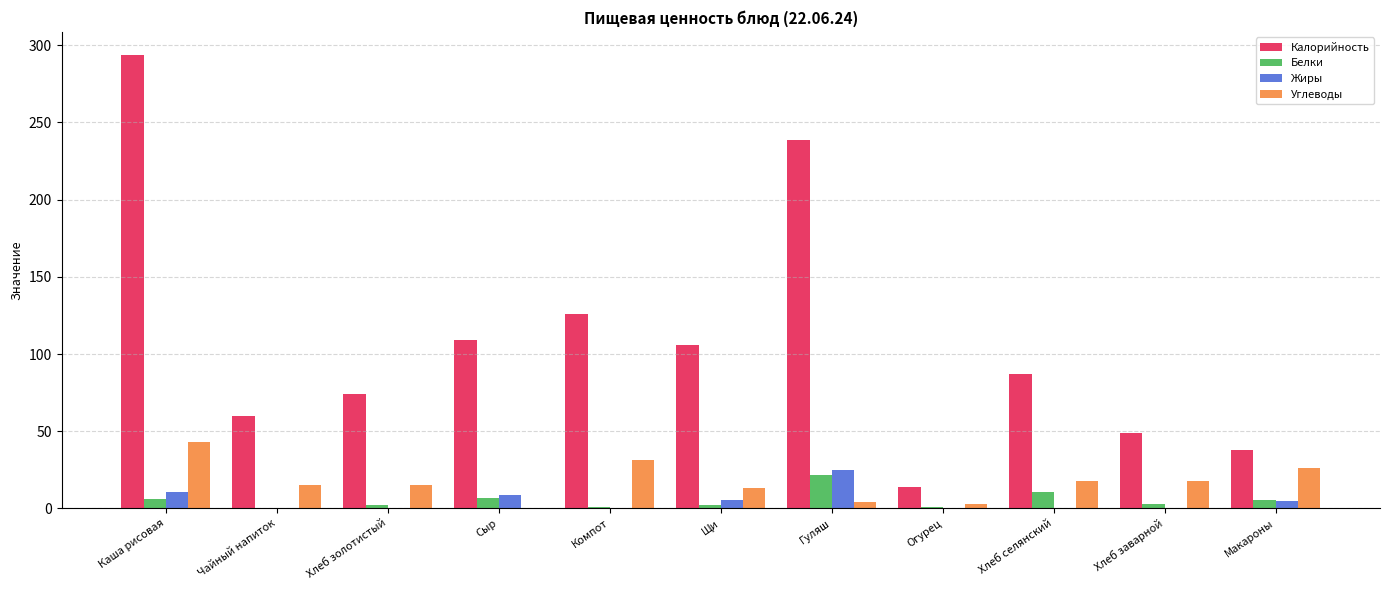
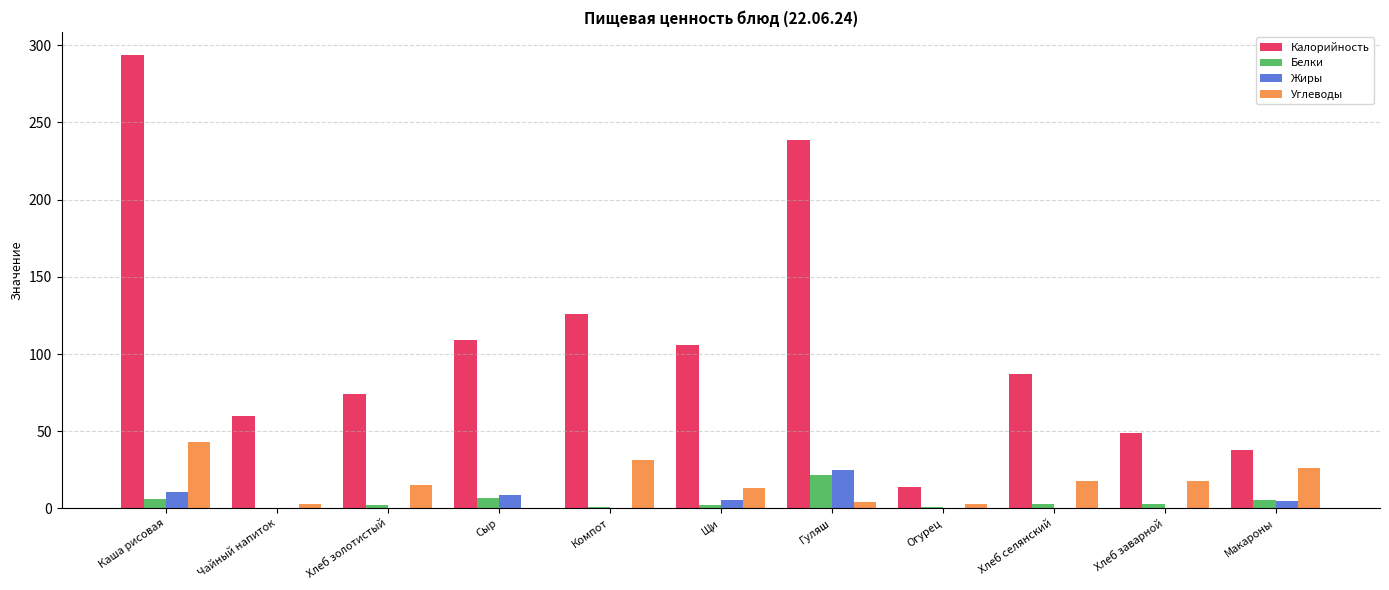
Углеводы, Чайный напиток: 15 -> 3
Белки, Хлеб селянский: 11 -> 3
